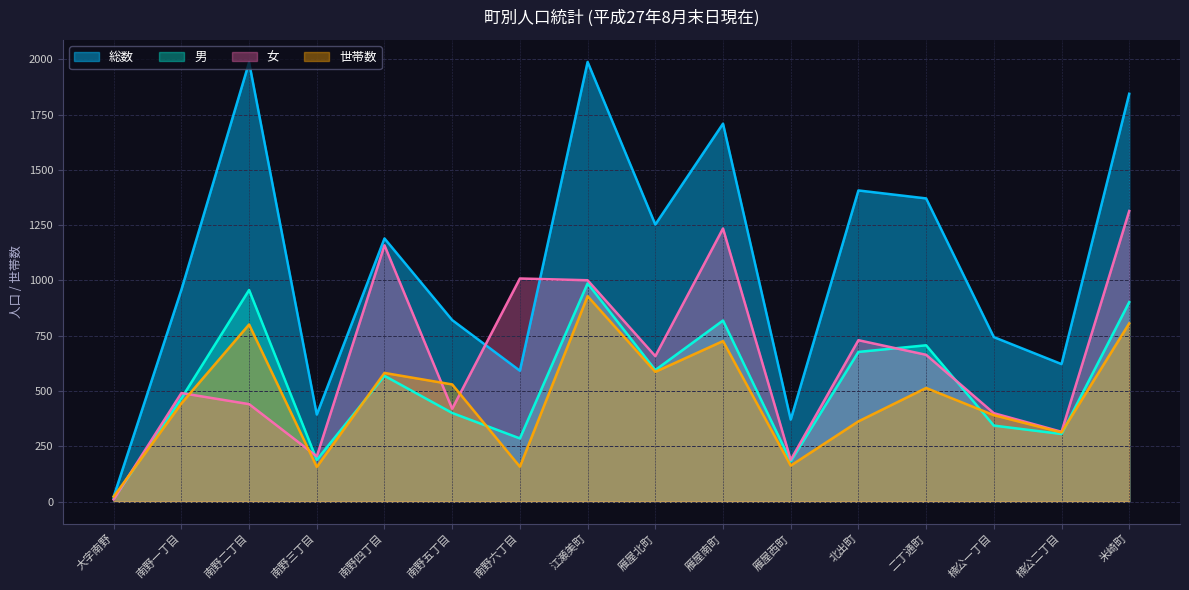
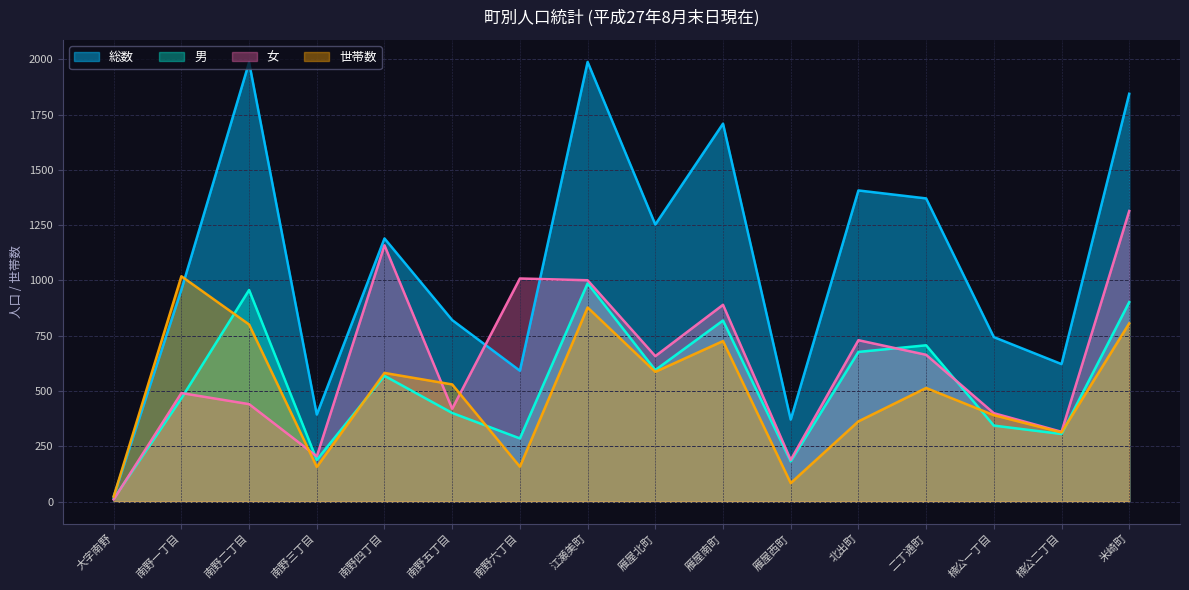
世帯数, 南野一丁目: 440 -> 1020
世帯数, 江瀬美町: 930 -> 880
女, 雁屋南町: 1240 -> 890
世帯数, 雁屋西町: 160 -> 80
